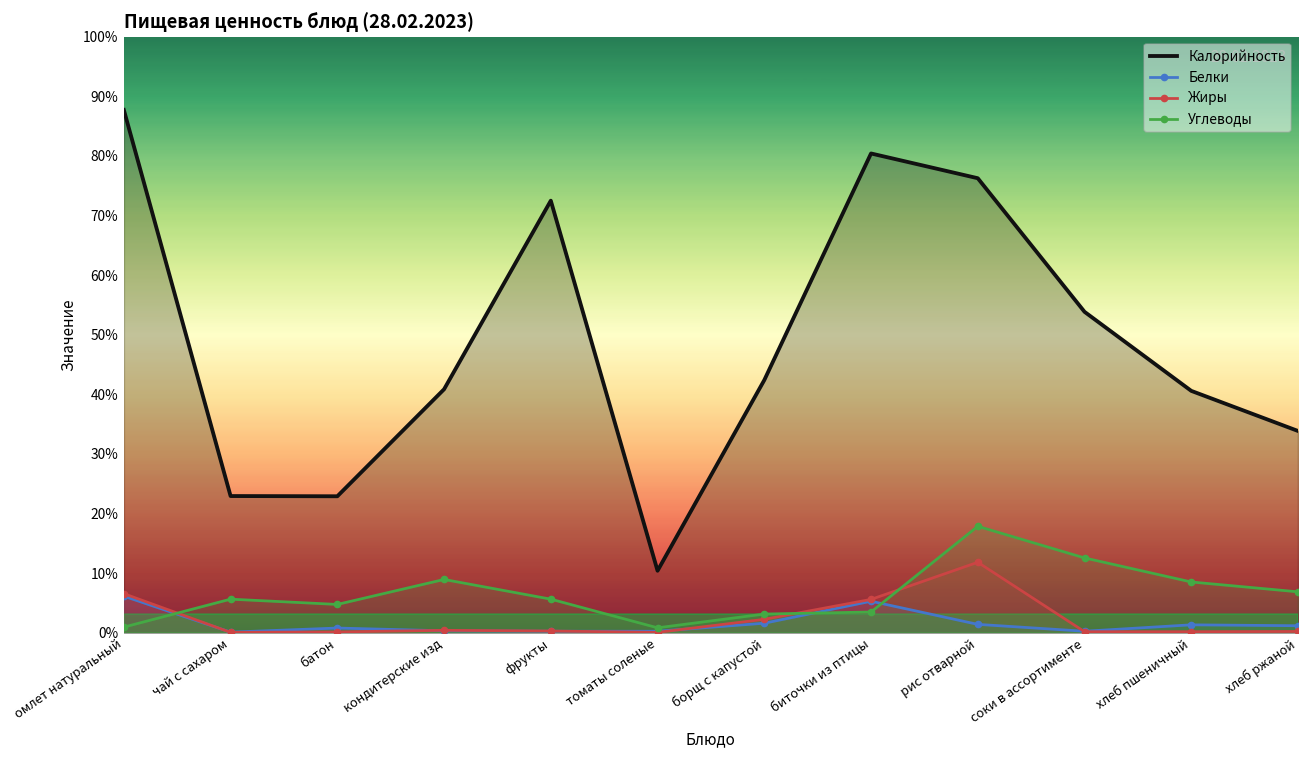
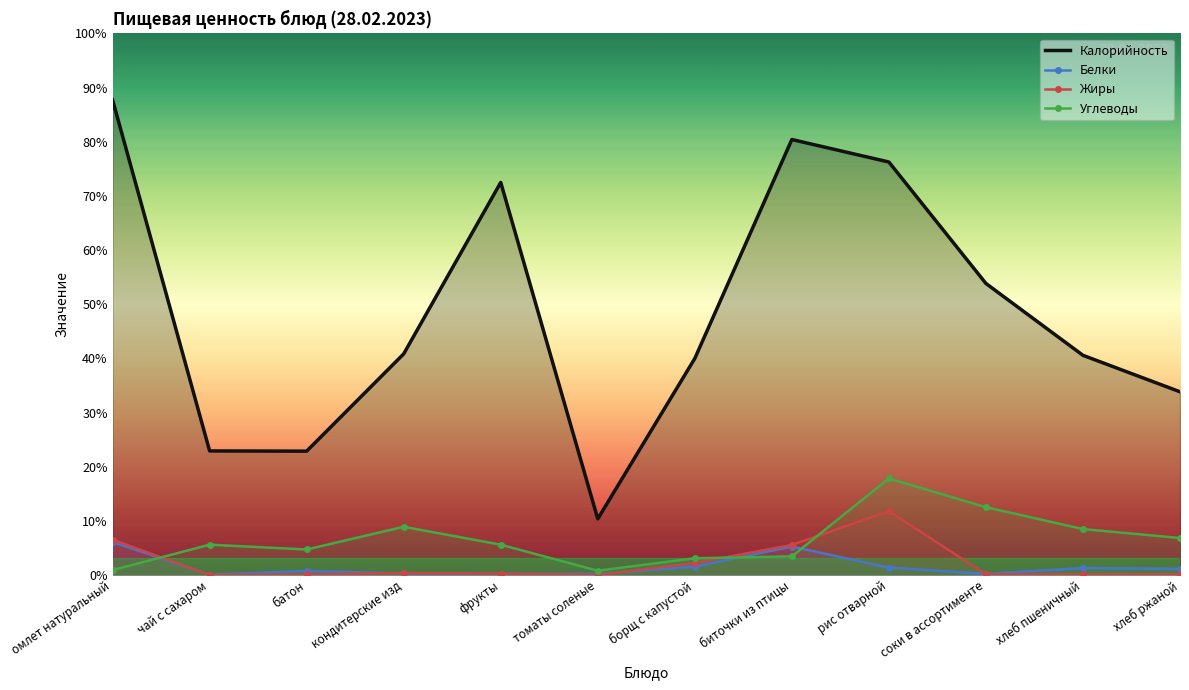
Калорийность, борщ с капустой: 42% -> 40%
